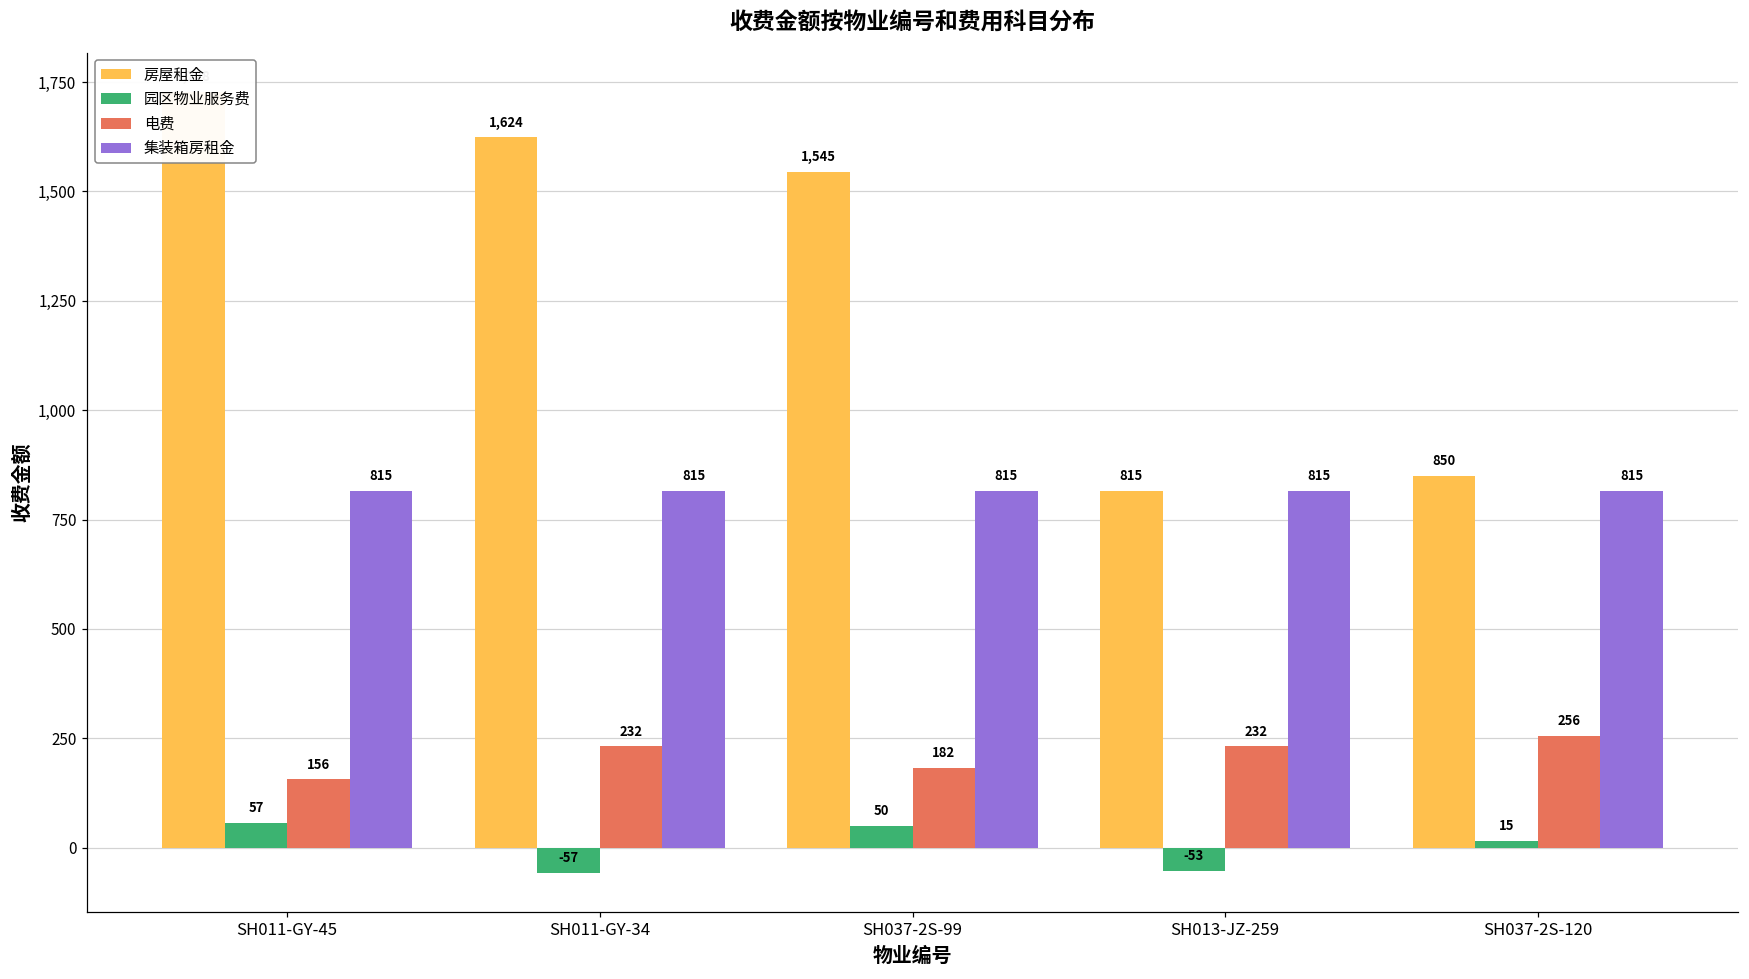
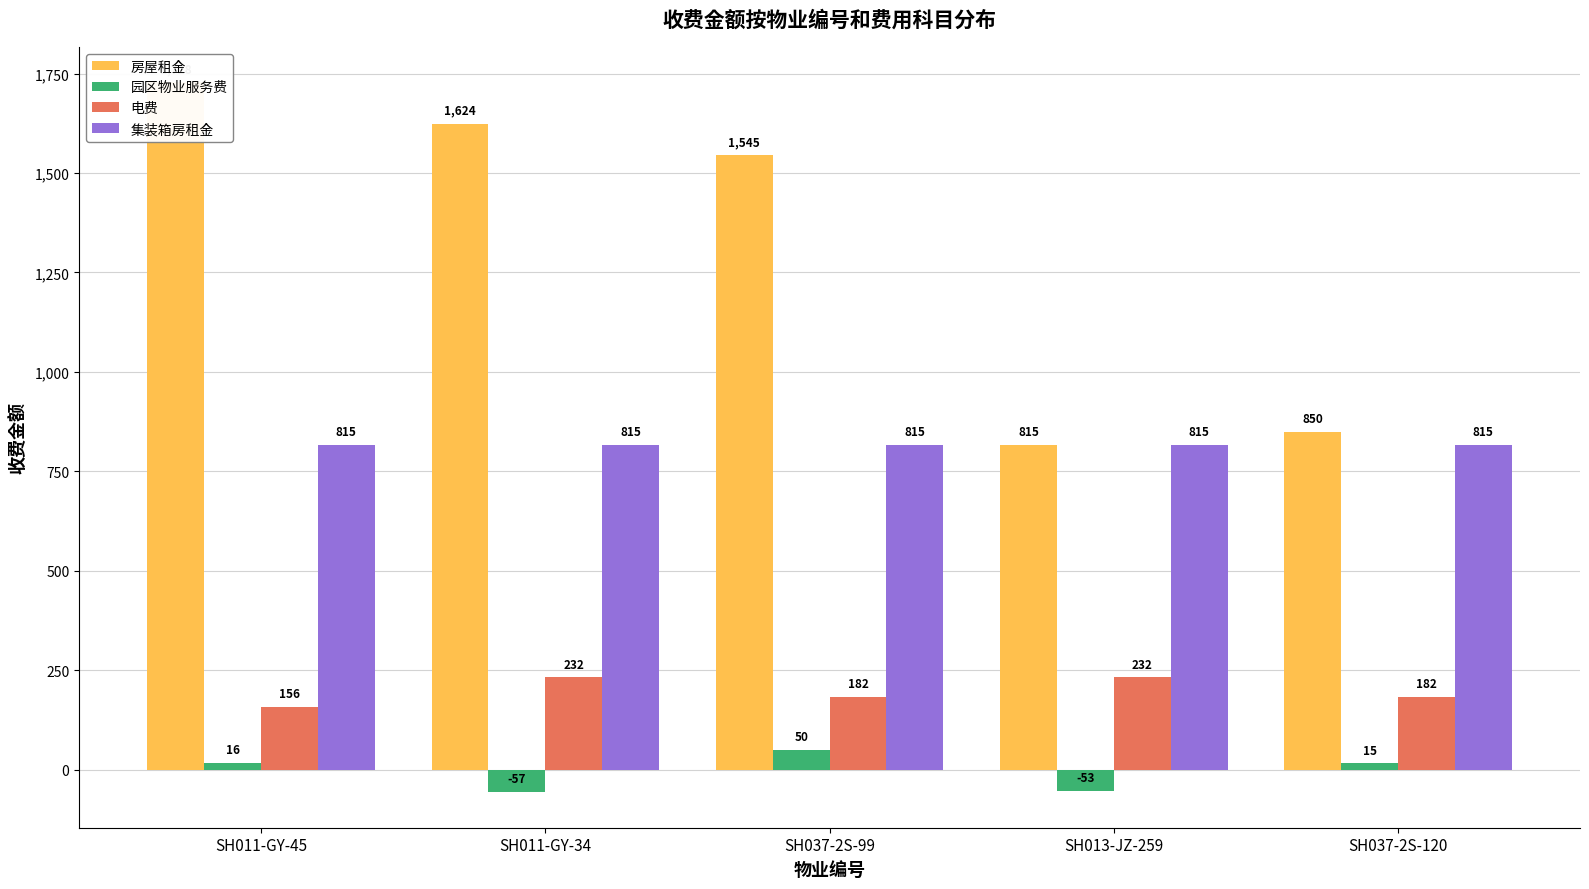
园区物业服务费, SH011-GY-45: 57 -> 16
电费, SH037-2S-120: 256 -> 182
